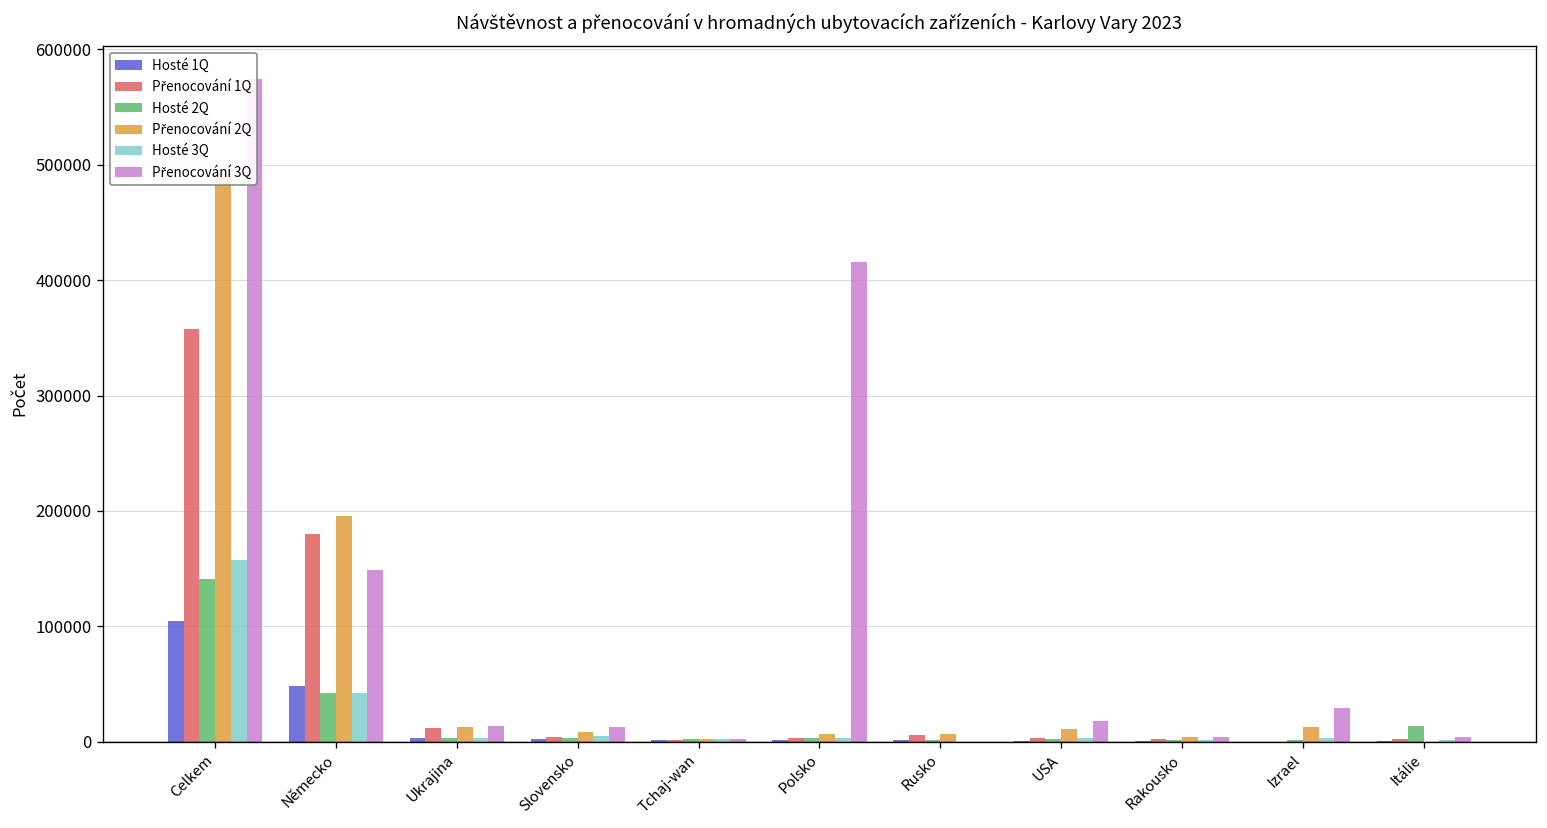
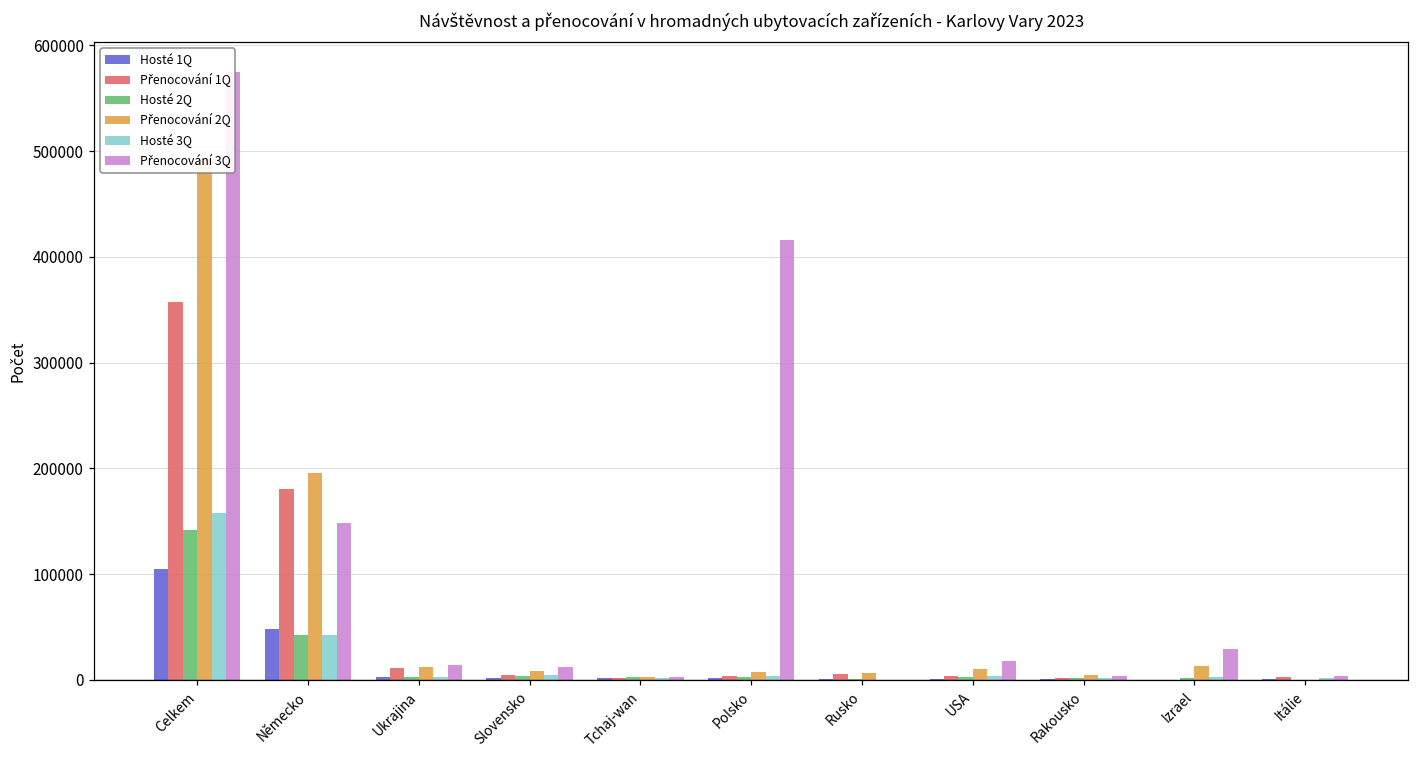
Hosté 2Q, Itálie: 10000 -> 0
